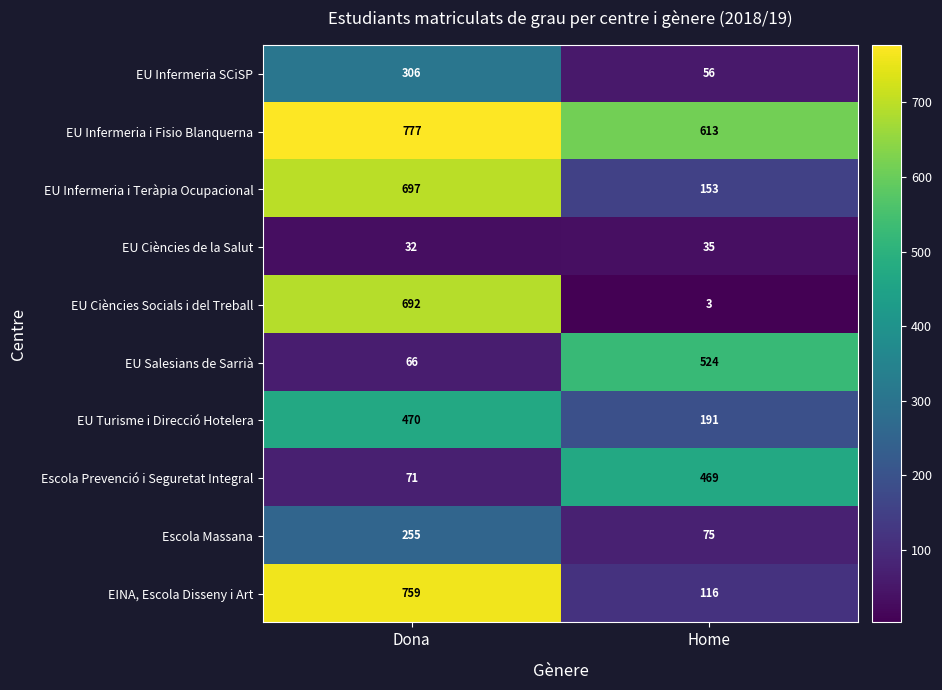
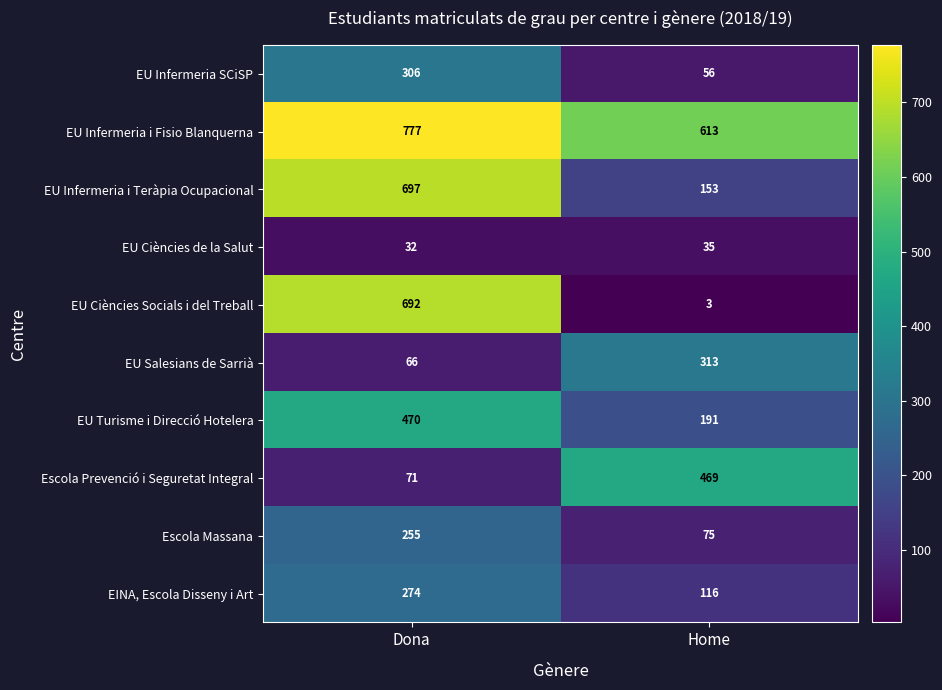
EU Salesians de Sarrià, Home: 524 -> 313
EINA, Escola Disseny i Art, Dona: 759 -> 274
